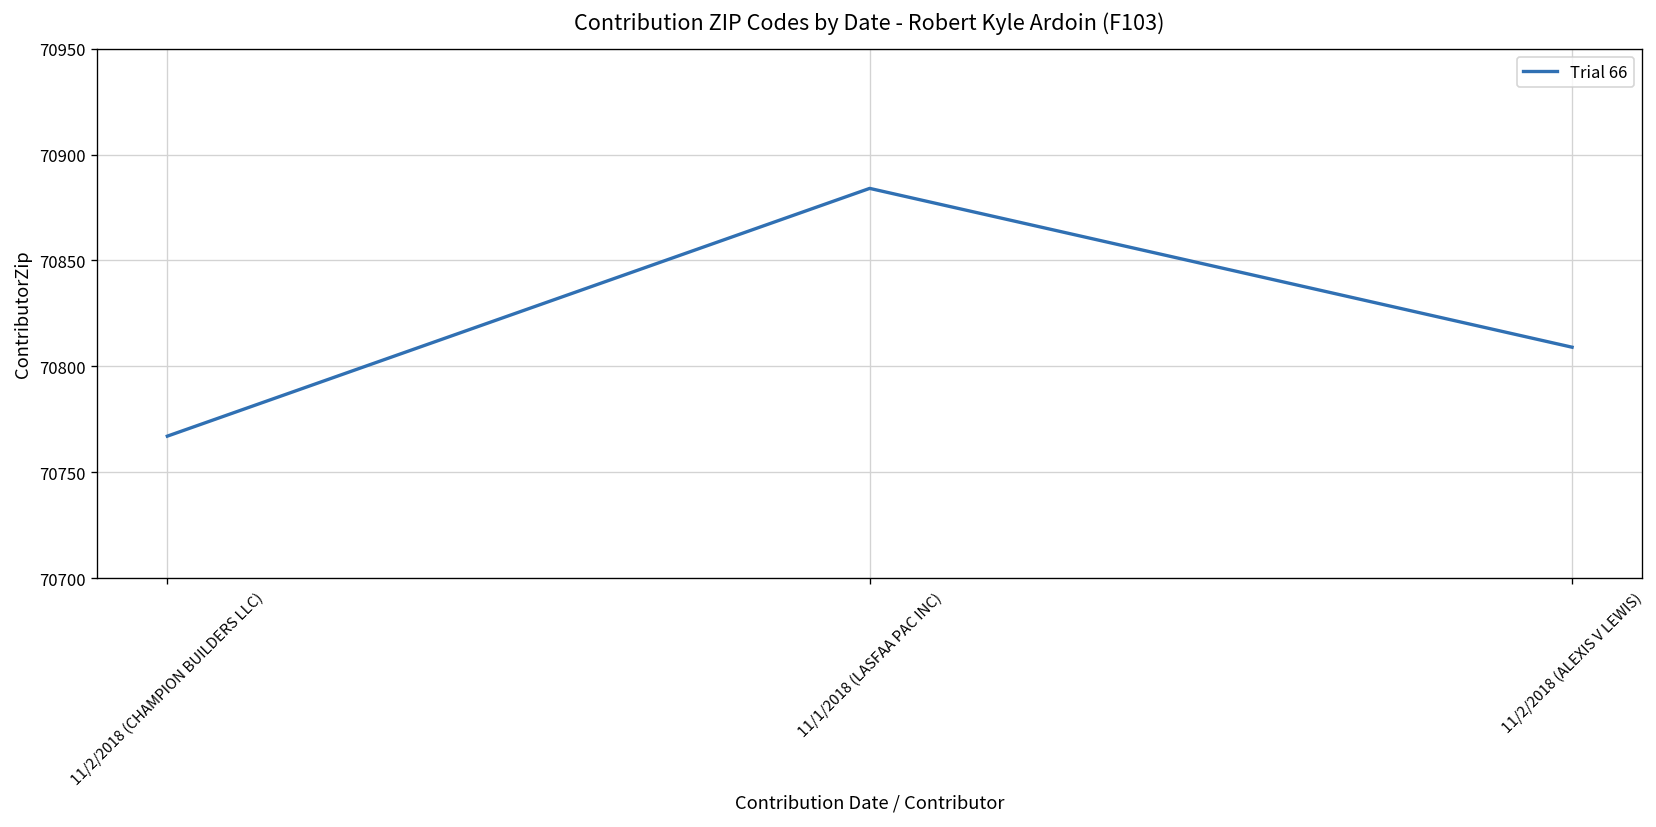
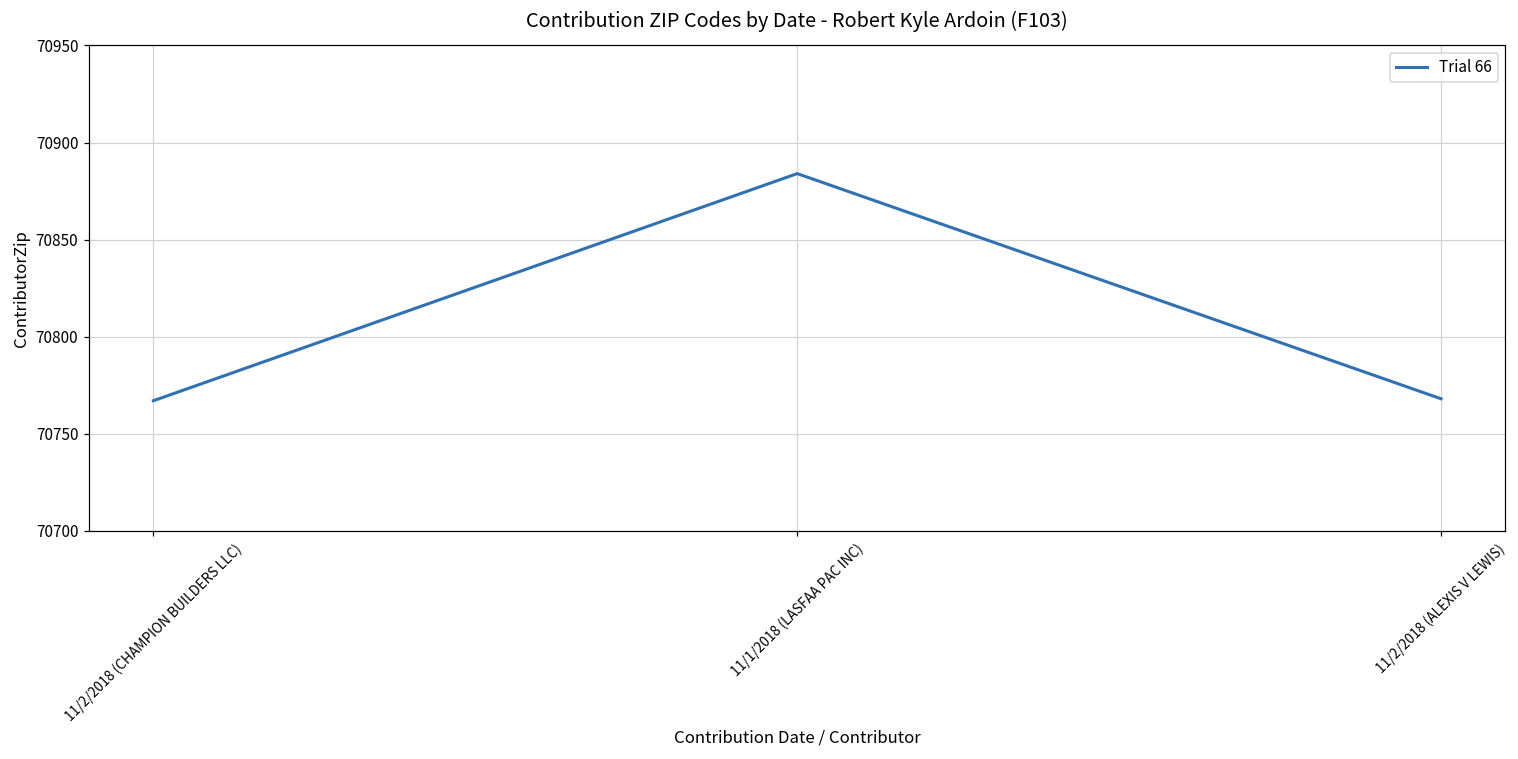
11/2/2018 (ALEXIS V LEWIS): 70809 -> 70768
